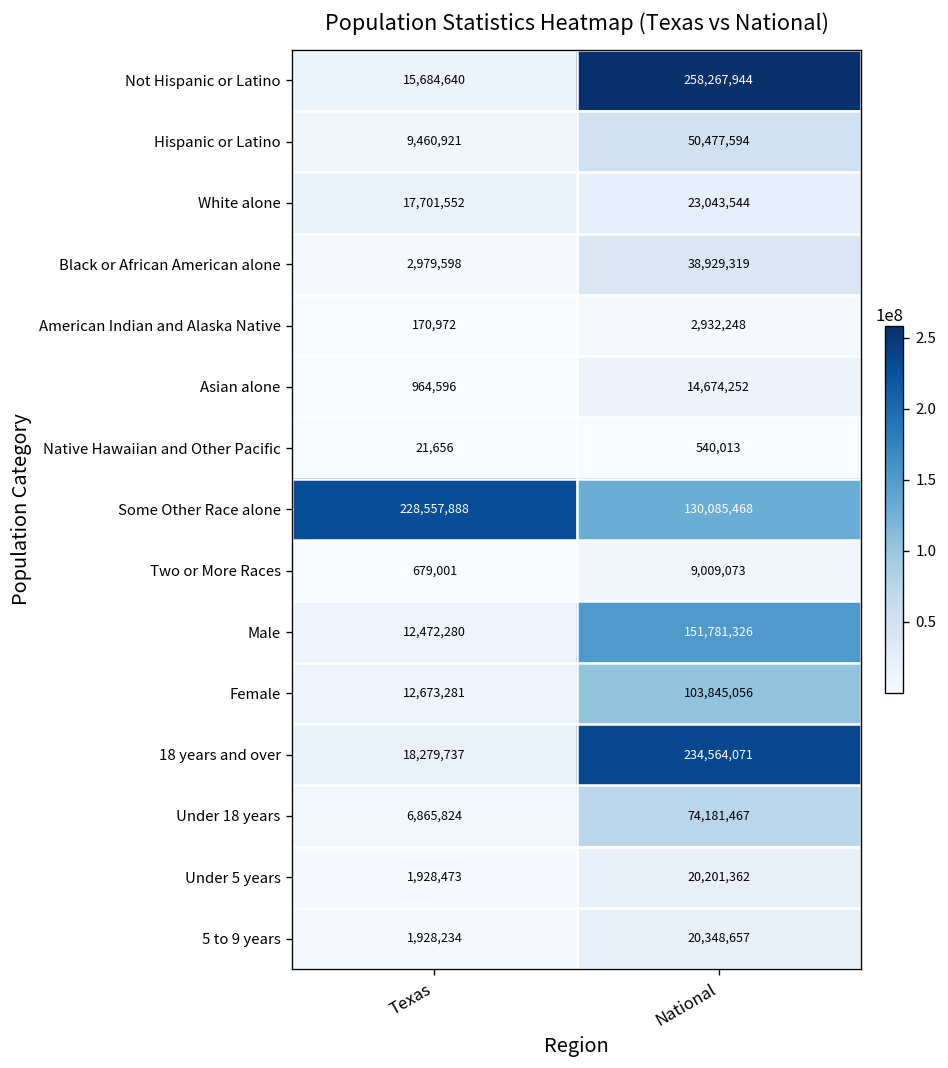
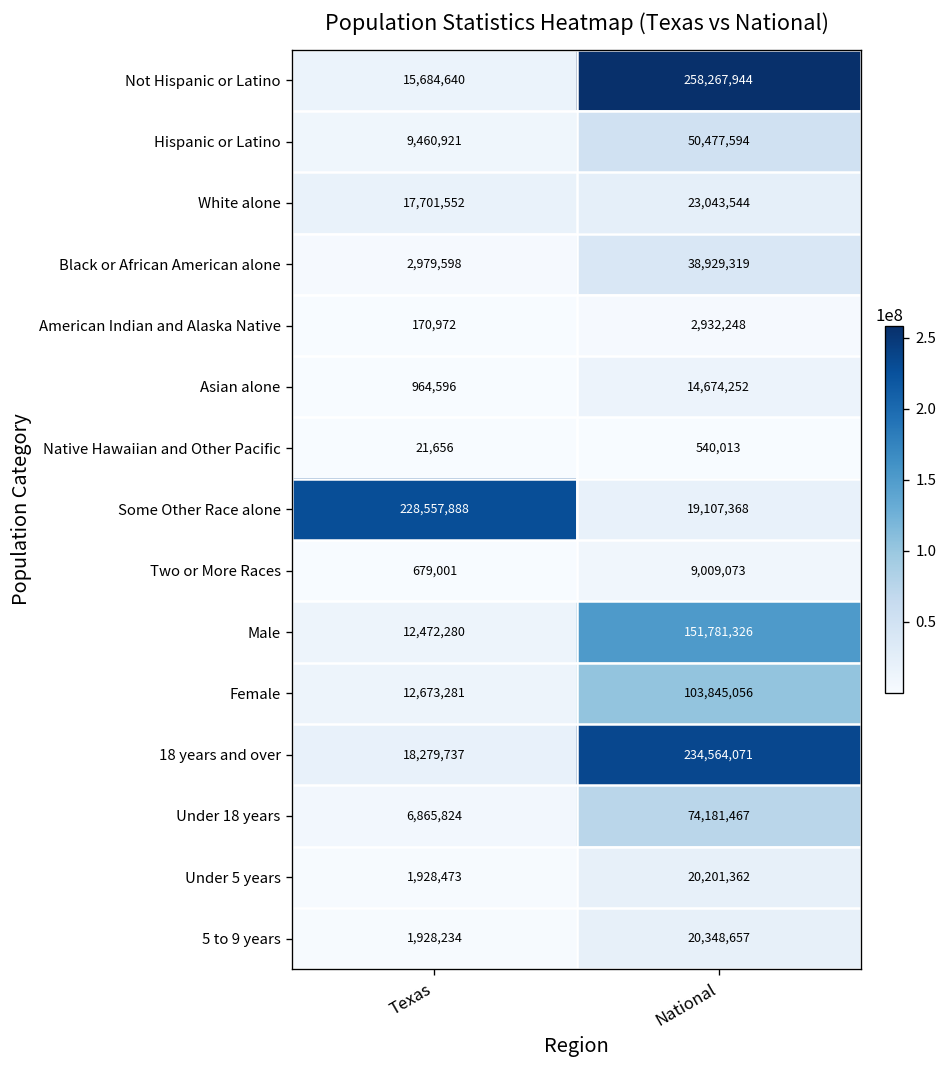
Some Other Race alone, National: 130,085,468 -> 19,107,368
